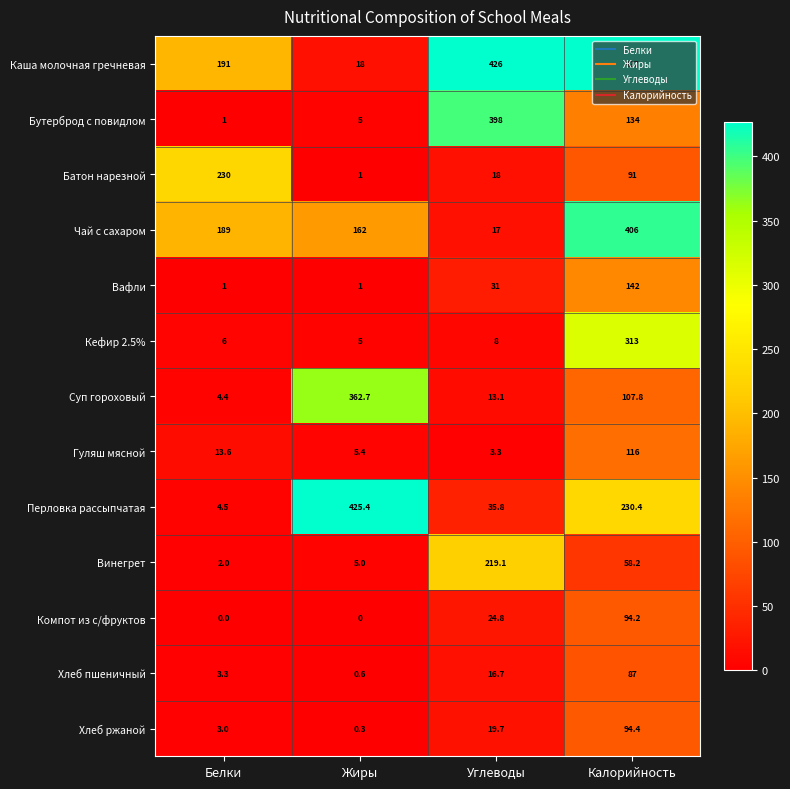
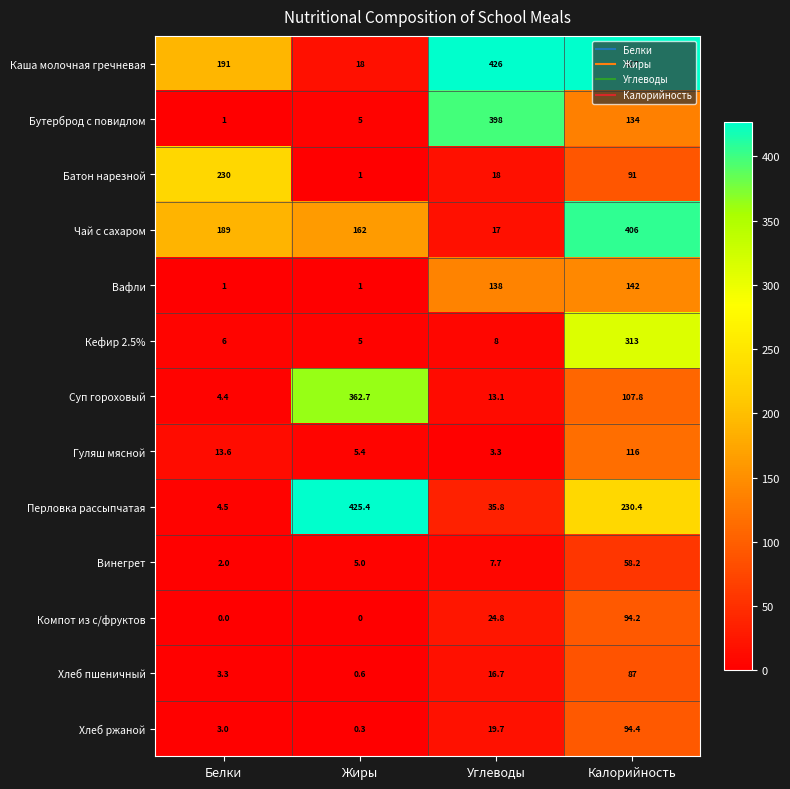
Вафли, Углеводы: 31 -> 138
Винегрет, Углеводы: 219.1 -> 7.7
